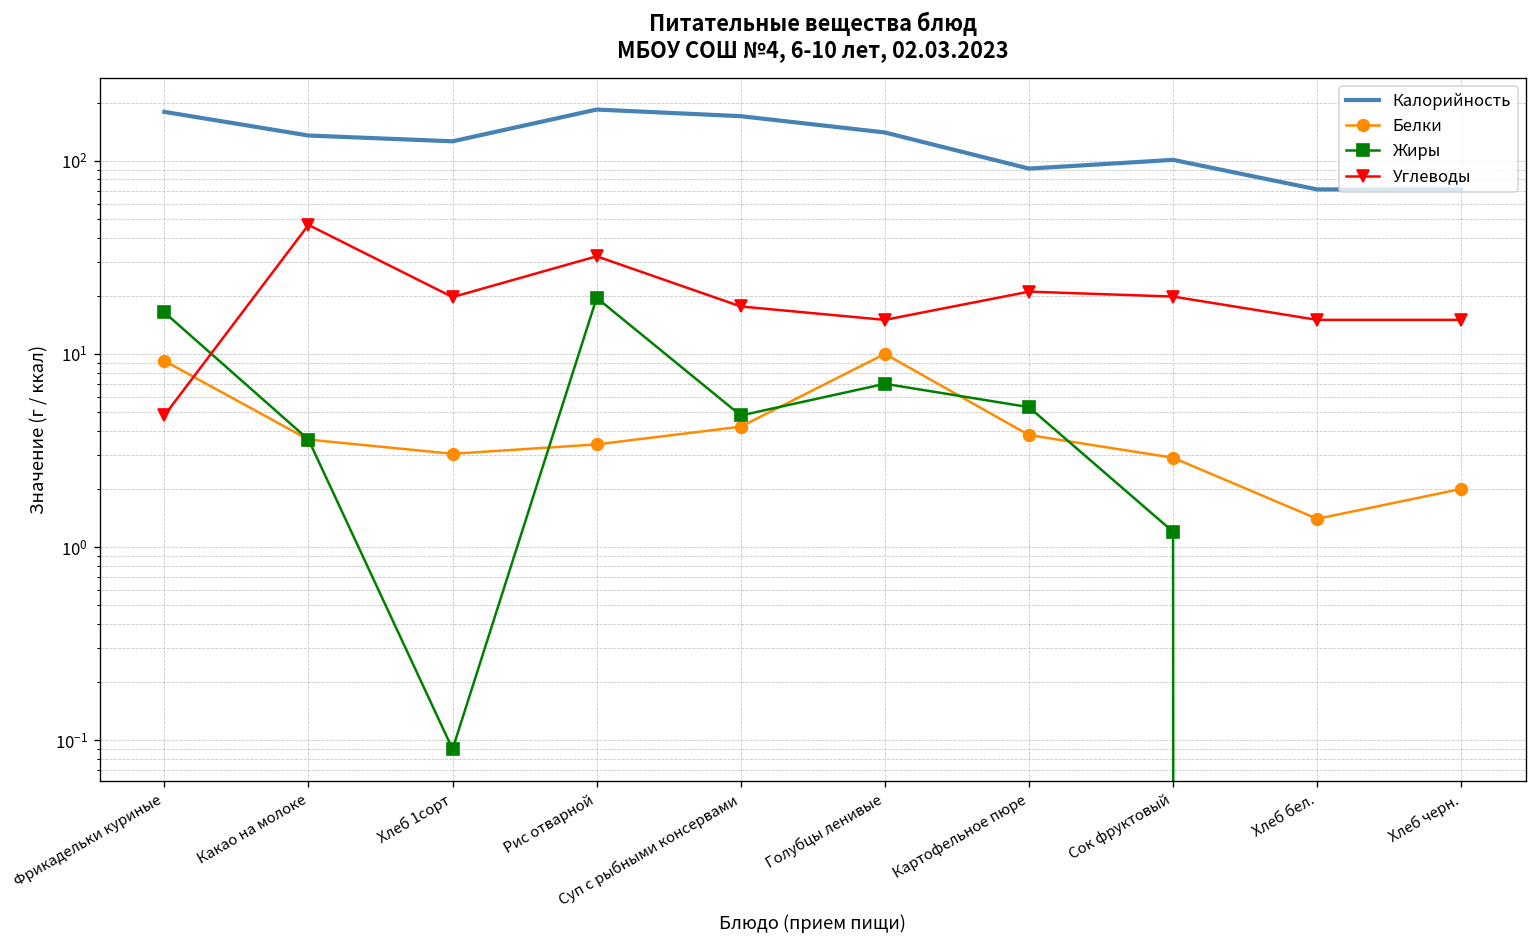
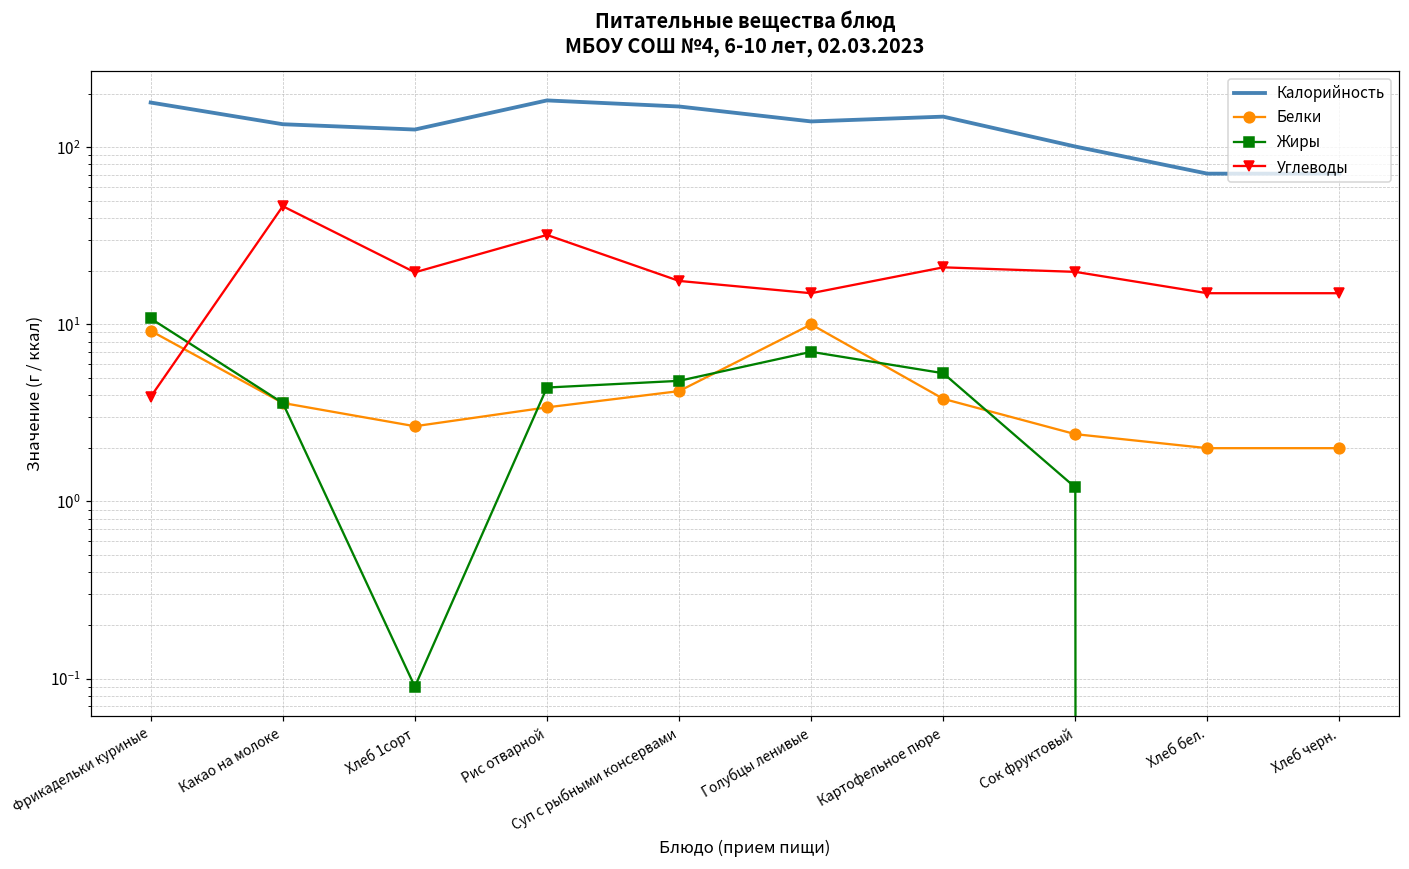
Жиры, Фрикадельки куриные: 16 -> 11
Углеводы, Фрикадельки куриные: 4.8 -> 3.9
Белки, Хлеб 1сорт: 3.0 -> 2.7
Жиры, Рис отварной: 20 -> 4.4
Калорийность, Картофельное пюре: 90 -> 150
Белки, Сок фруктовый: 2.9 -> 2.4
Белки, Хлеб бел.: 1.4 -> 2.0
